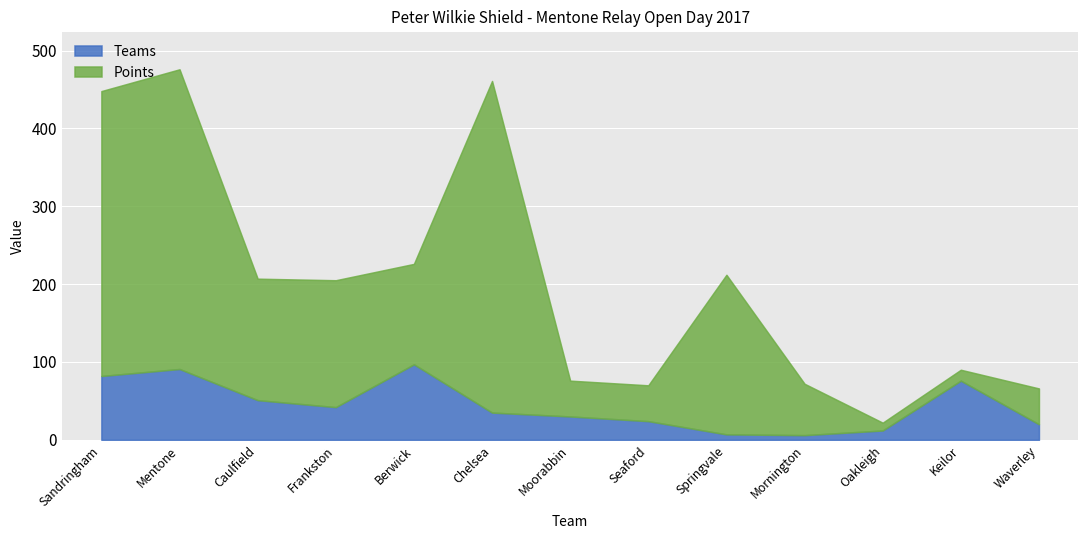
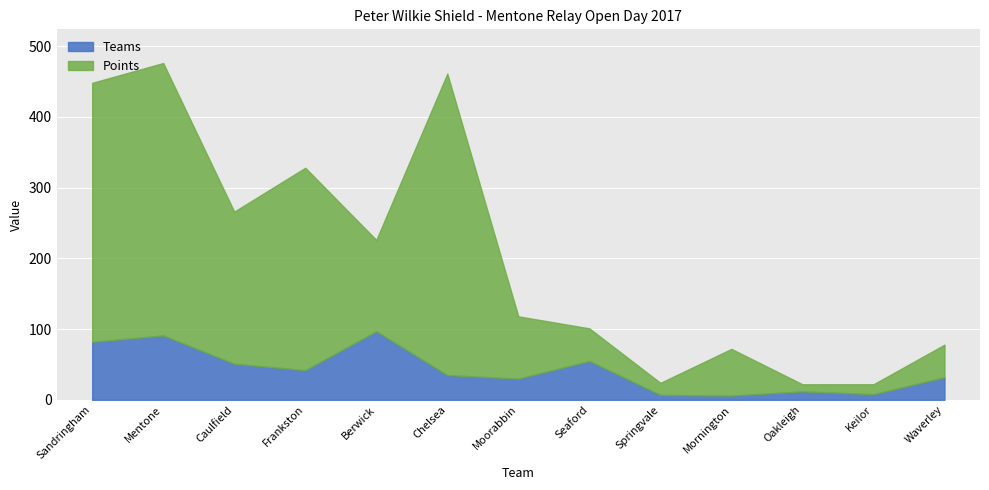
Points, Caulfield: 160 -> 220
Points, Frankston: 160 -> 290
Points, Moorabbin: 50 -> 90
Teams, Seaford: 20 -> 60
Points, Springvale: 210 -> 20
Teams, Keilor: 80 -> 10
Teams, Waverley: 20 -> 30
